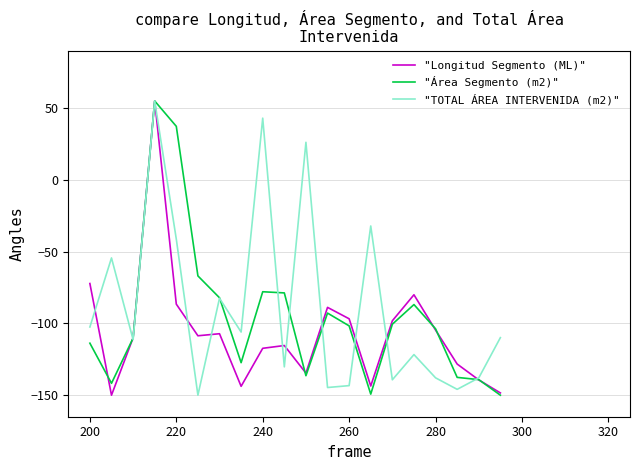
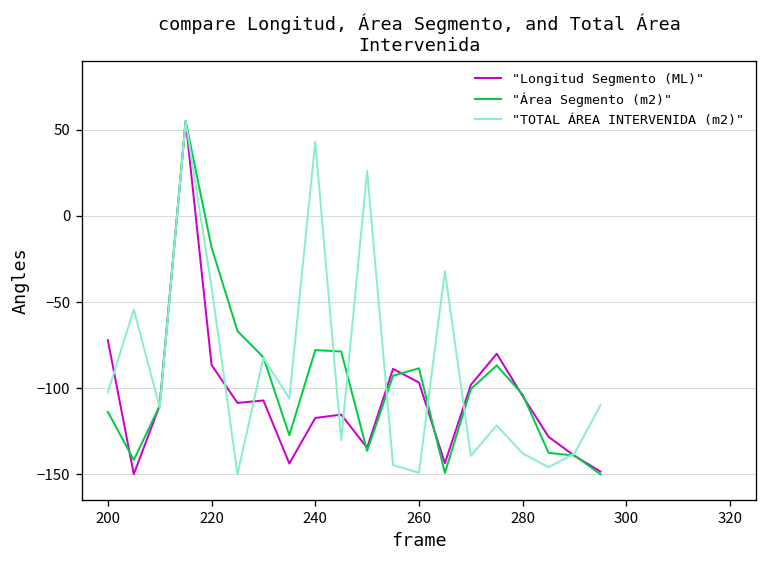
"Área Segmento (m2)", 220: 37 -> -18
"Área Segmento (m2)", 260: -102 -> -88
"TOTAL ÁREA INTERVENIDA (m2)", 260: -143 -> -149
